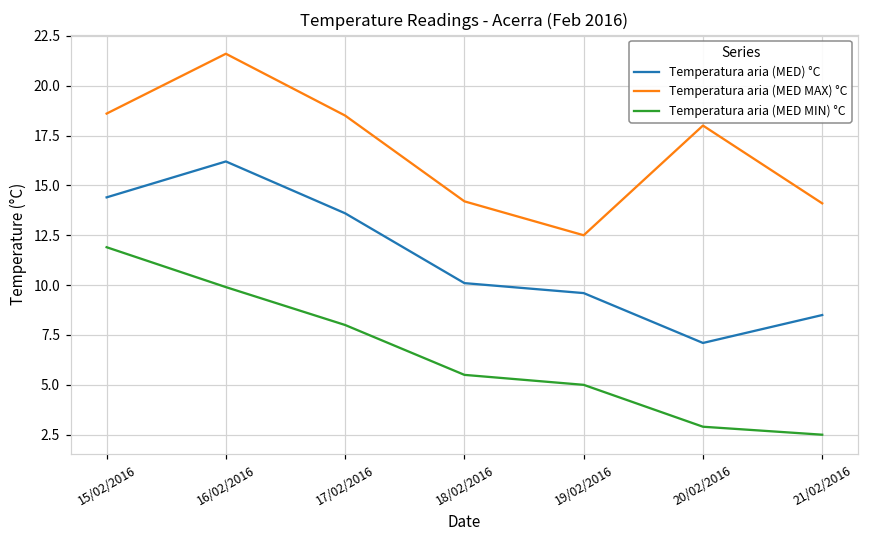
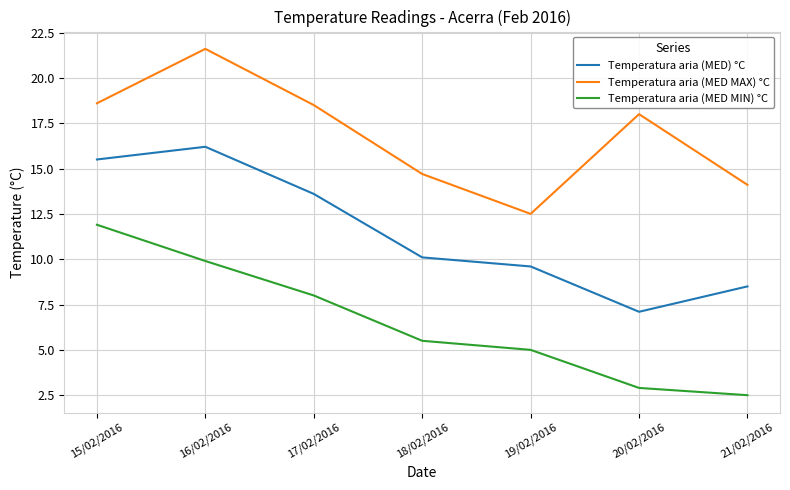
Temperatura aria (MED) °C, 15/02/2016: 14.4 -> 15.5
Temperatura aria (MED MAX) °C, 18/02/2016: 14.2 -> 14.7
